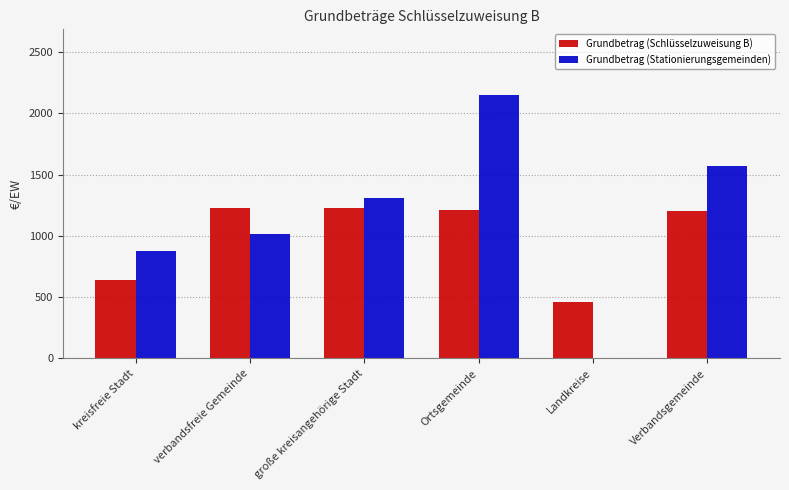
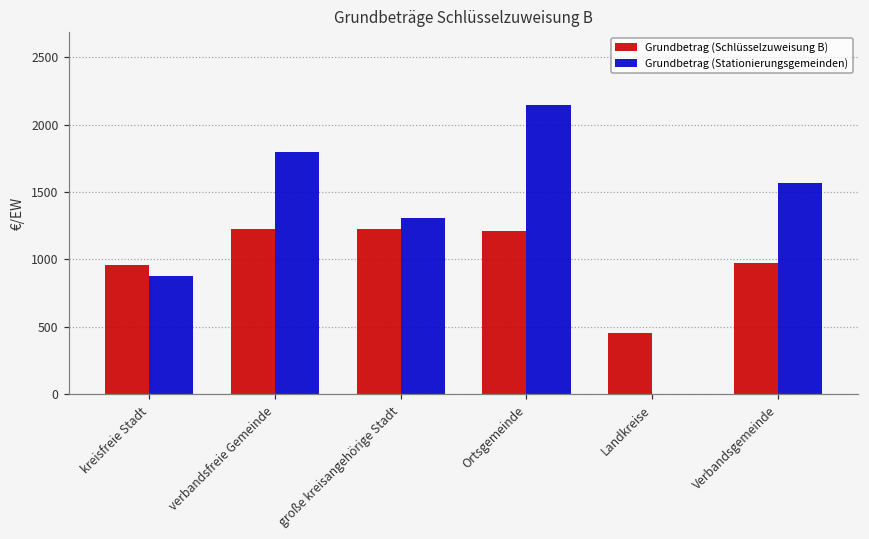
Grundbetrag (Schlüsselzuweisung B), kreisfreie Stadt: 640 -> 960
Grundbetrag (Stationierungsgemeinden), verbandsfreie Gemeinde: 1020 -> 1790
Grundbetrag (Schlüsselzuweisung B), Verbandsgemeinde: 1200 -> 970
